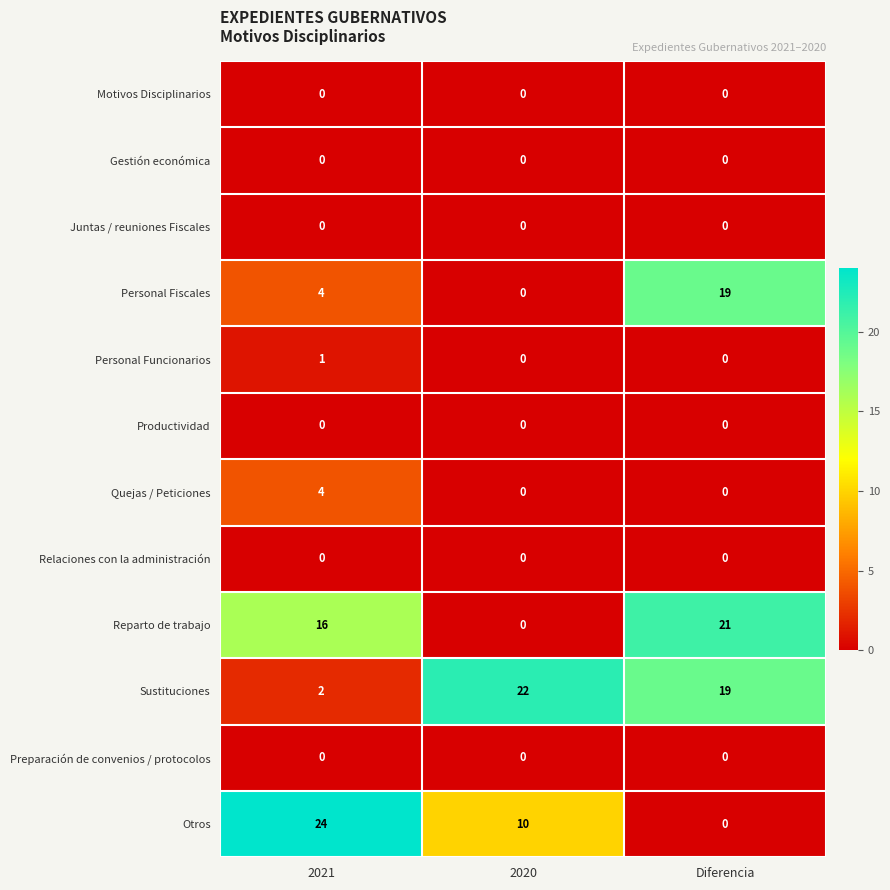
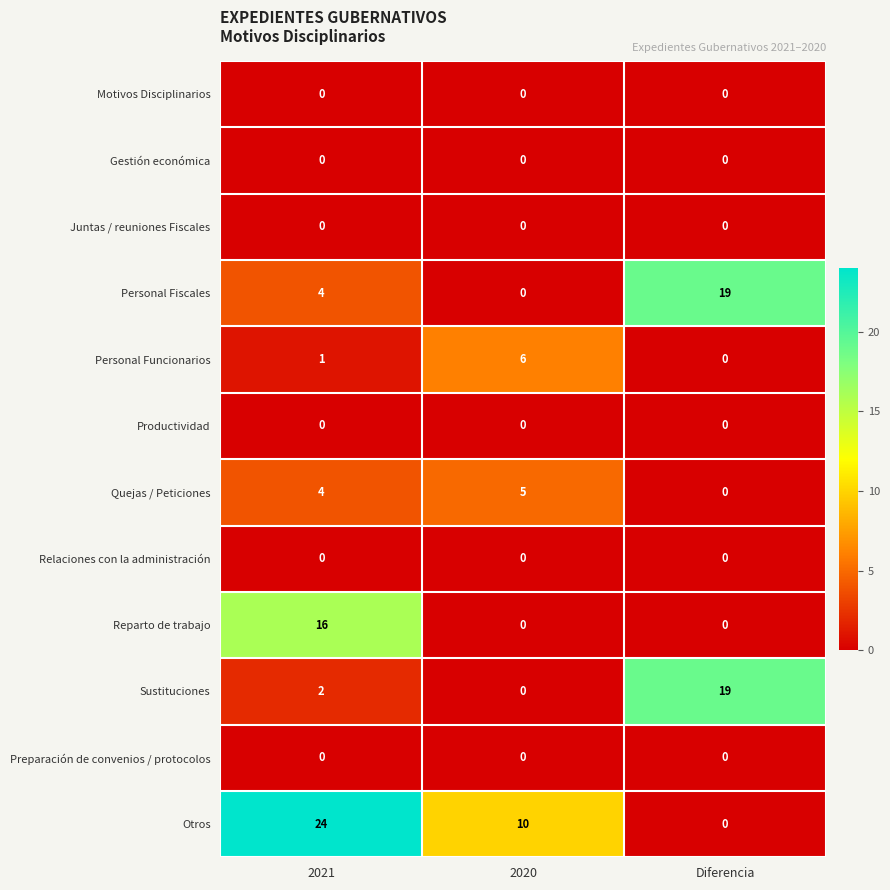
Personal Funcionarios, 2020: 0 -> 6
Quejas / Peticiones, 2020: 0 -> 5
Reparto de trabajo, Diferencia: 21 -> 0
Sustituciones, 2020: 22 -> 0
